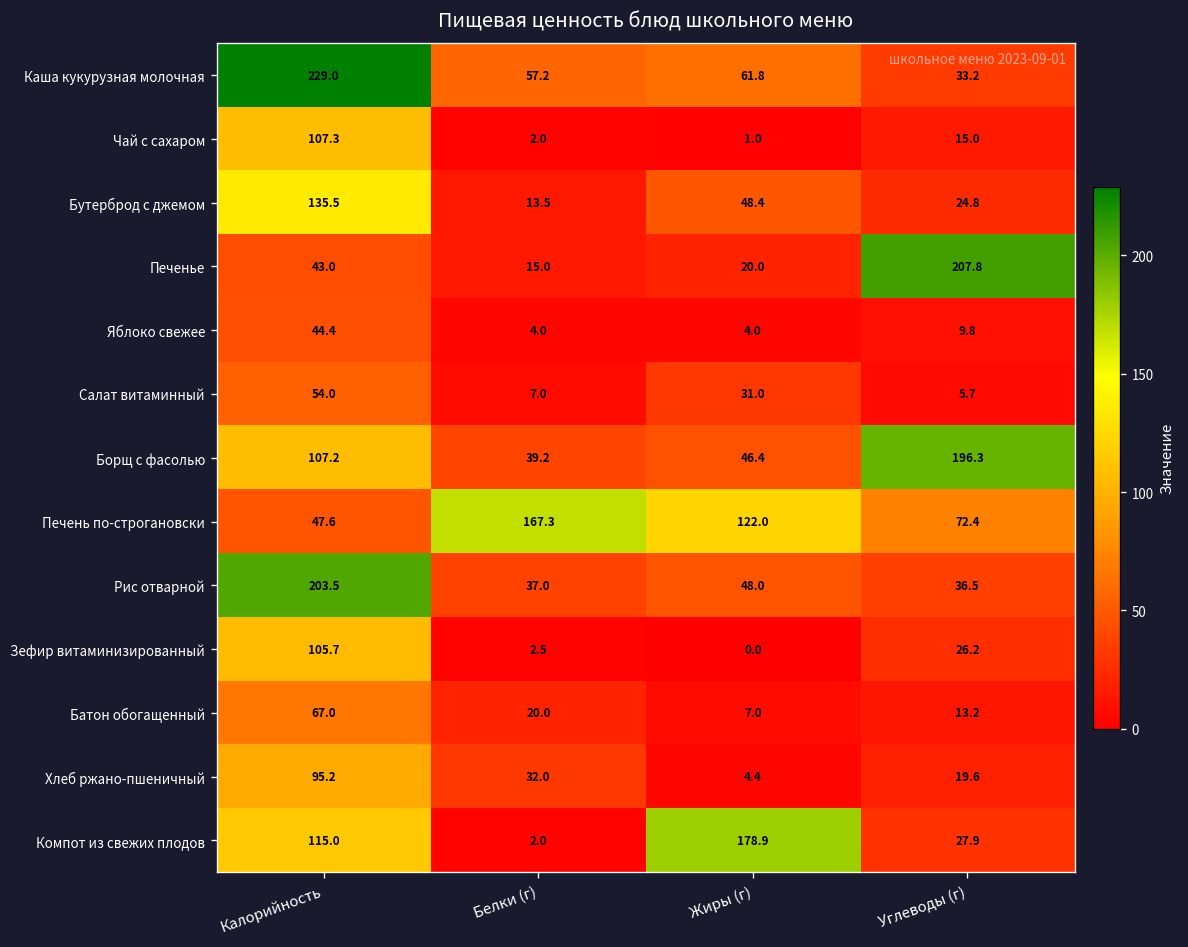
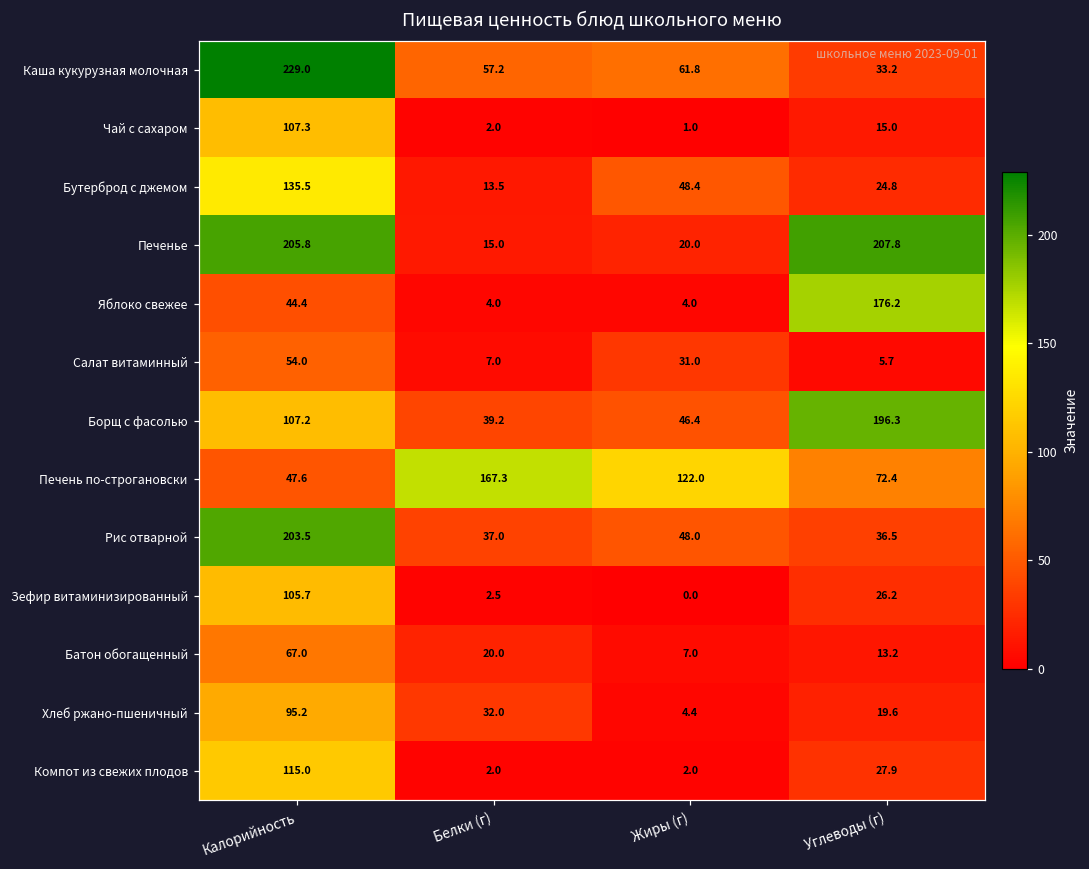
Печенье, Калорийность: 43.0 -> 205.8
Яблоко свежее, Углеводы (г): 9.8 -> 176.2
Компот из свежих плодов, Жиры (г): 178.9 -> 2.0
